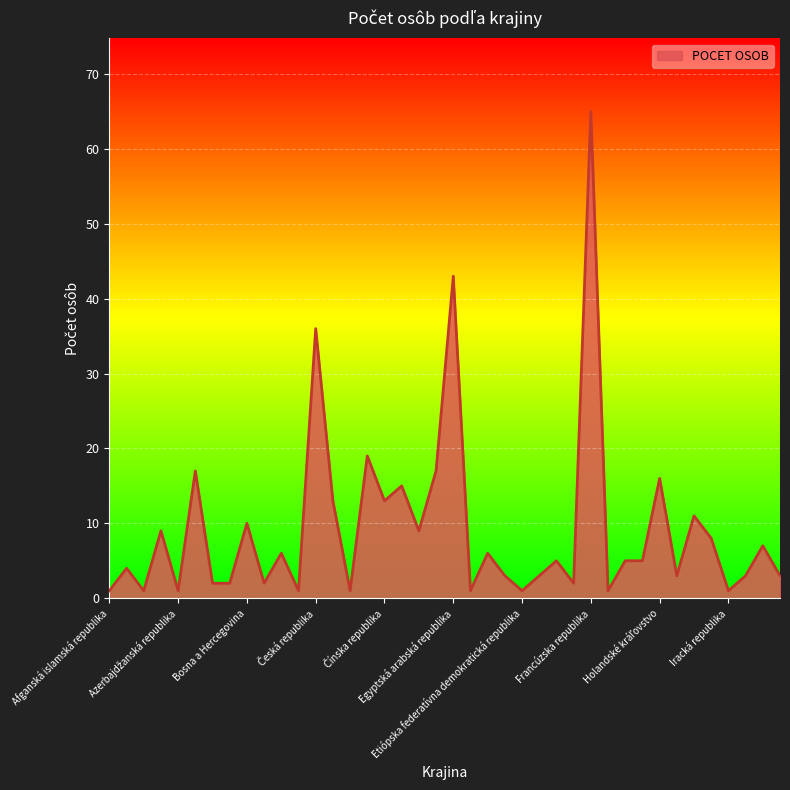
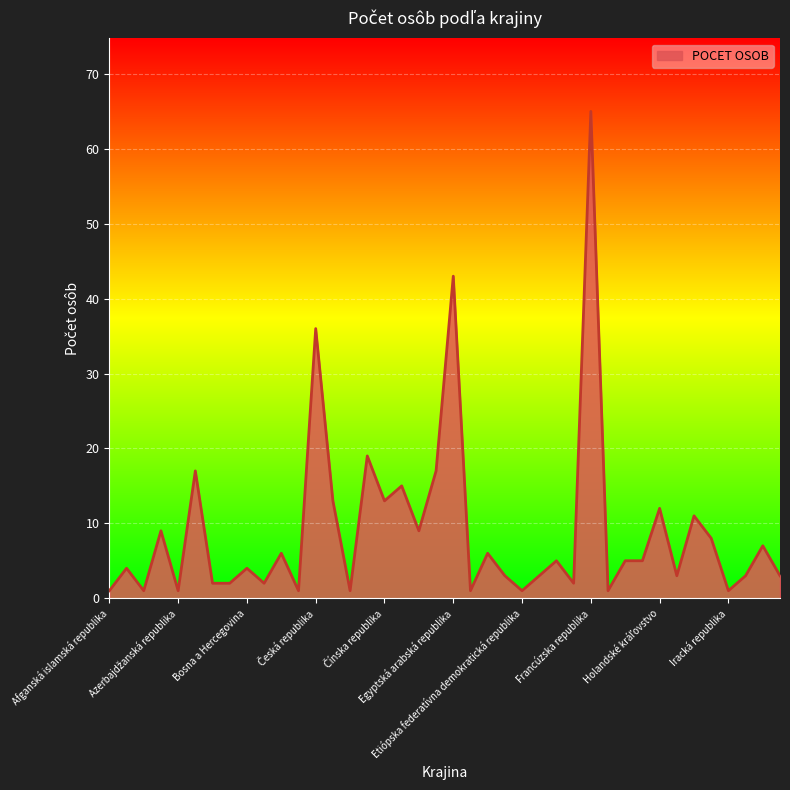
Bosna a Hercegovina: 10 -> 4
Holandské kráľovstvo: 16 -> 12
